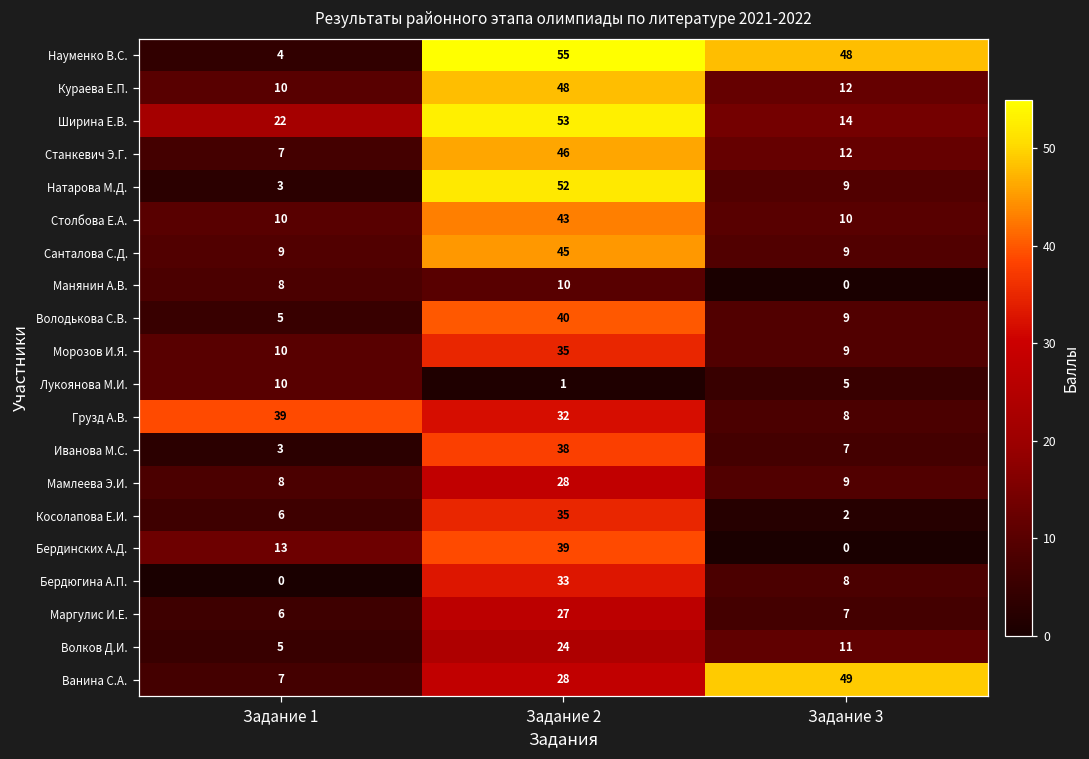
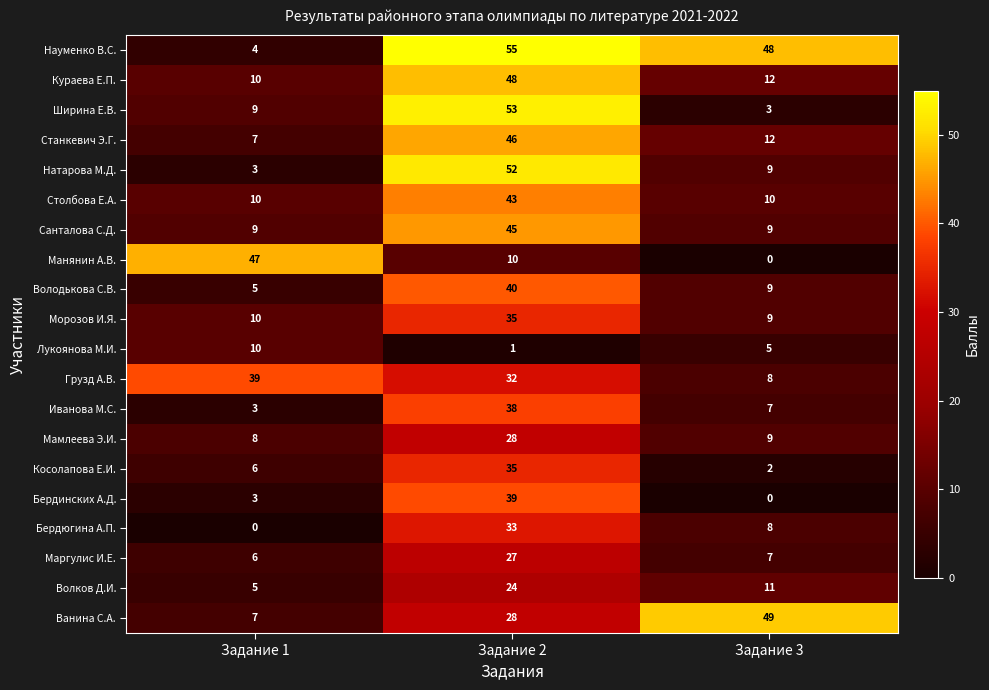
Ширина Е.В., Задание 1: 22 -> 9
Ширина Е.В., Задание 3: 14 -> 3
Манянин А.В., Задание 1: 8 -> 47
Бердинских А.Д., Задание 1: 13 -> 3
